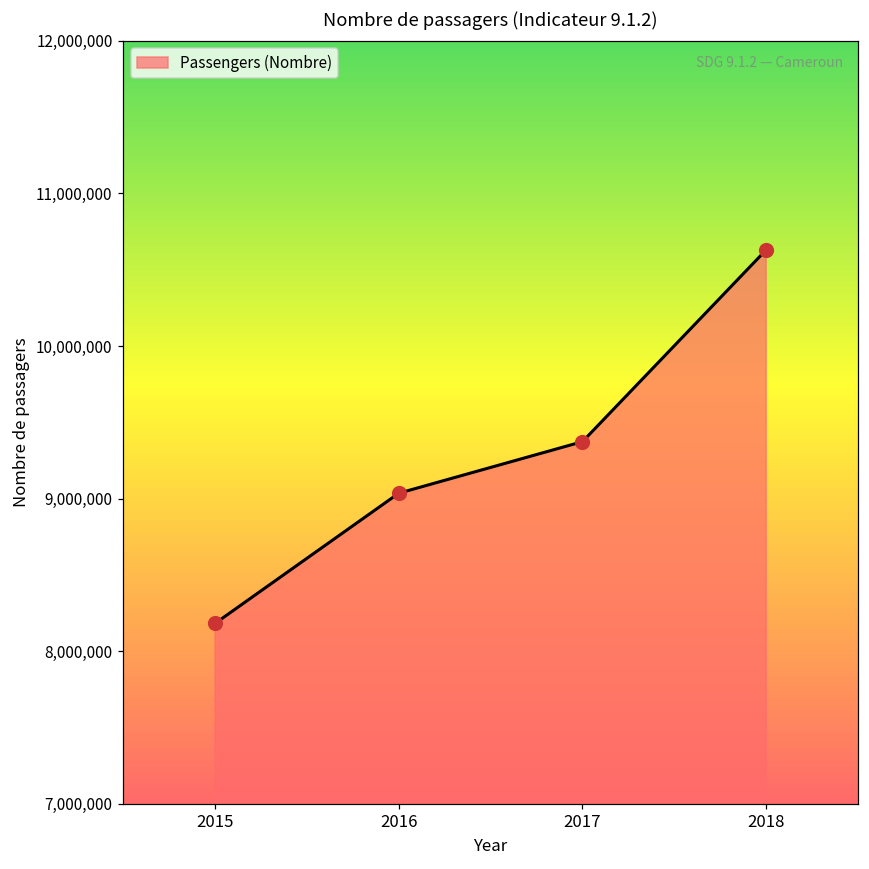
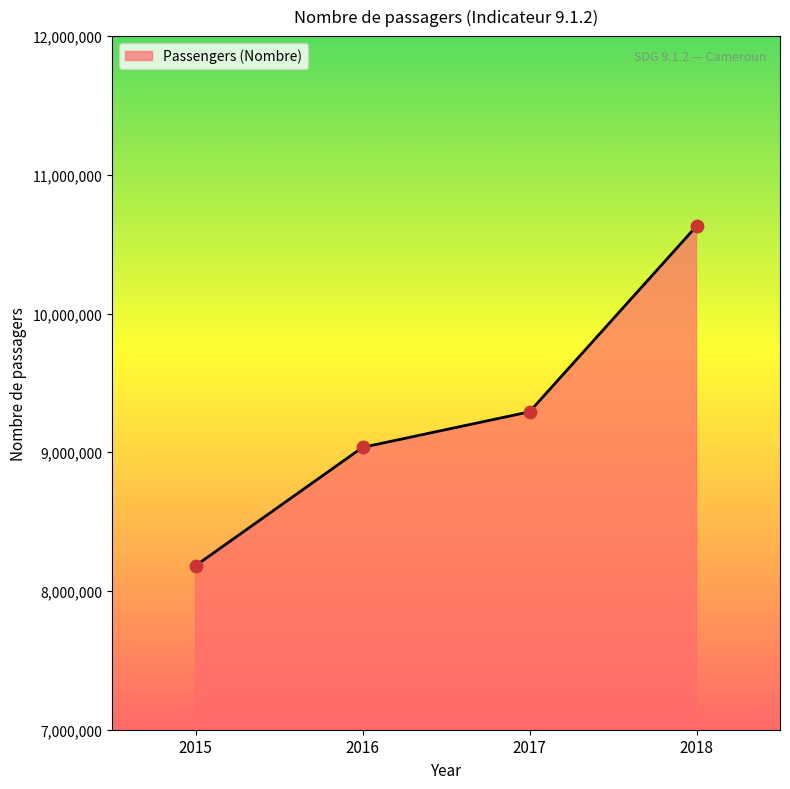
2017: 9,370,000 -> 9,290,000
